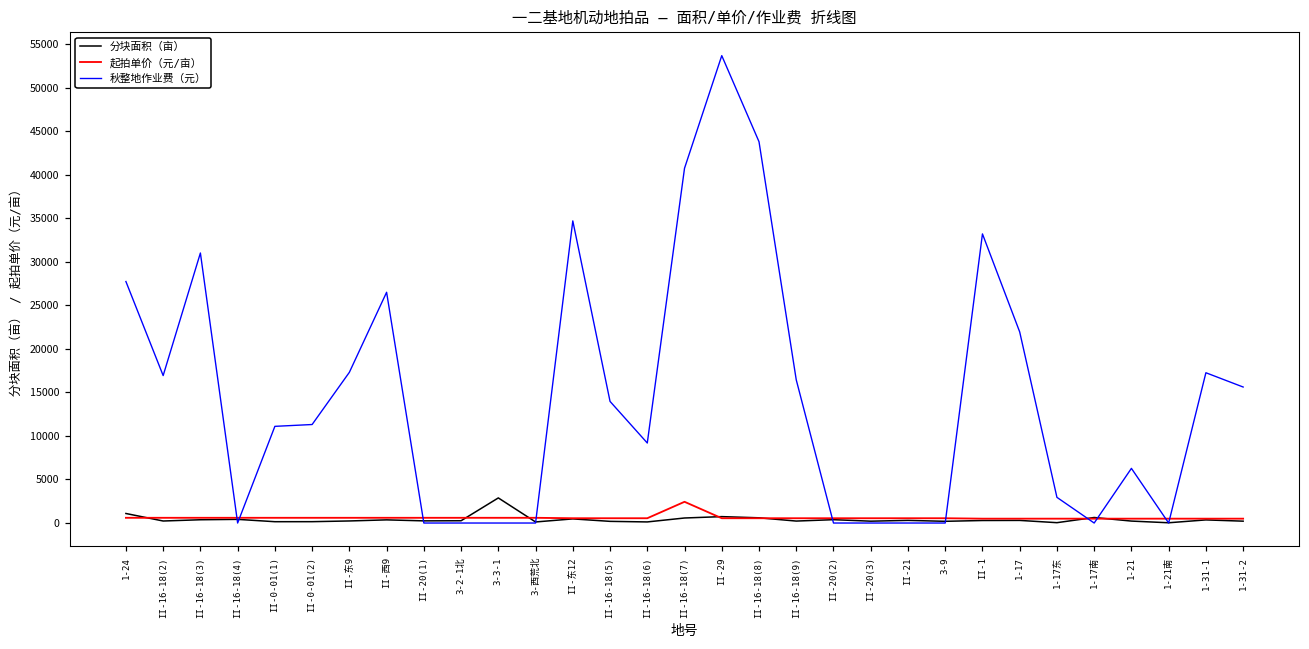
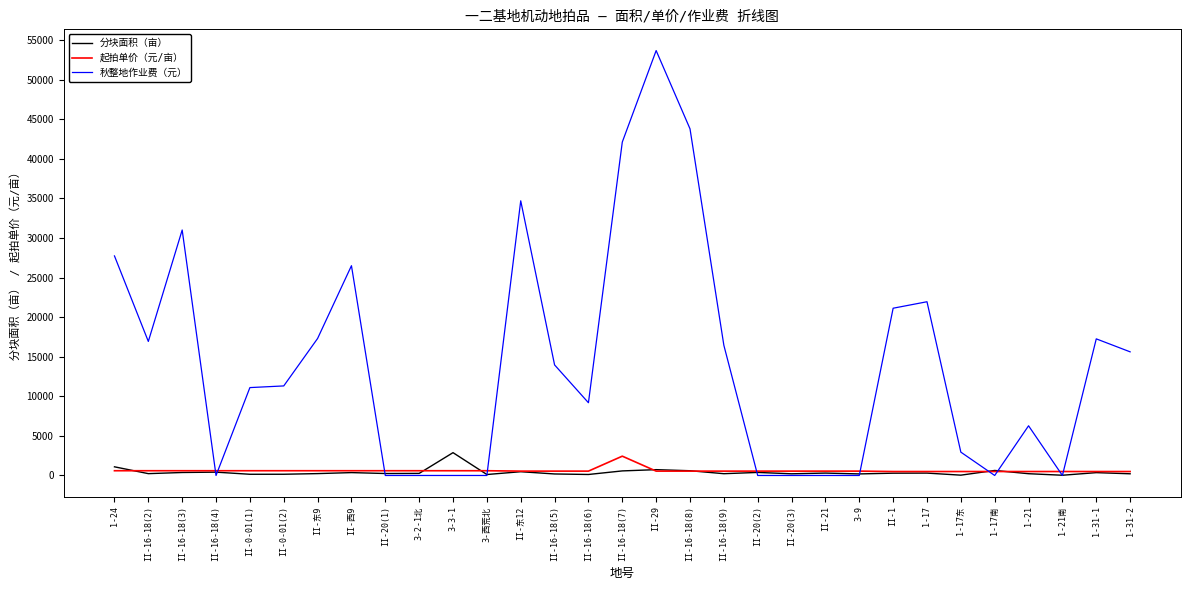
秋整地作业费（元）, II-16-18(7): 41000 -> 42000
秋整地作业费（元）, II-1: 33000 -> 21000
